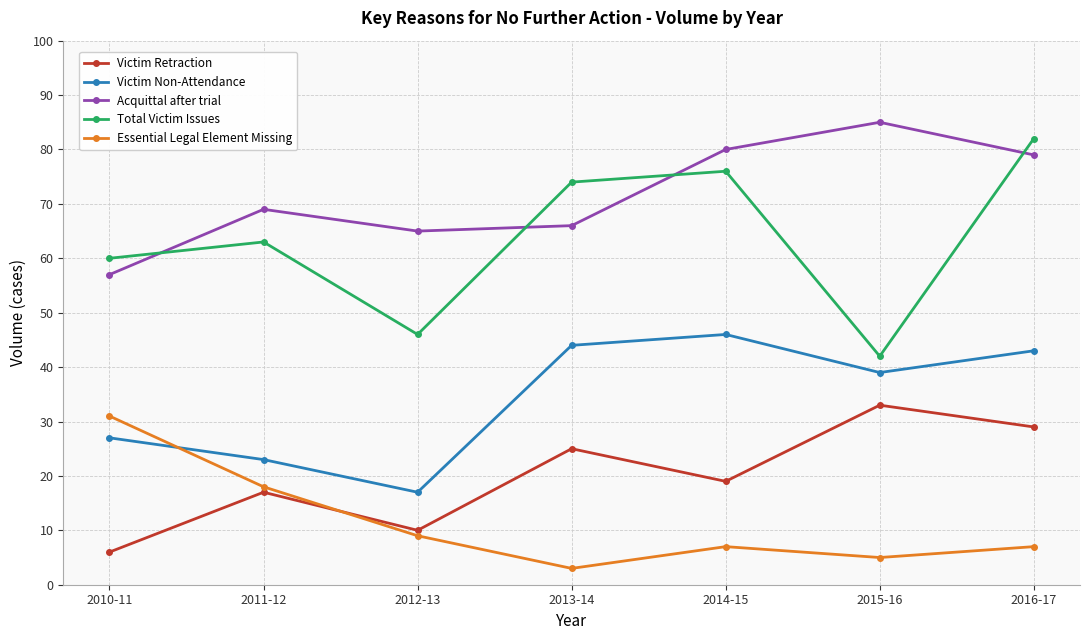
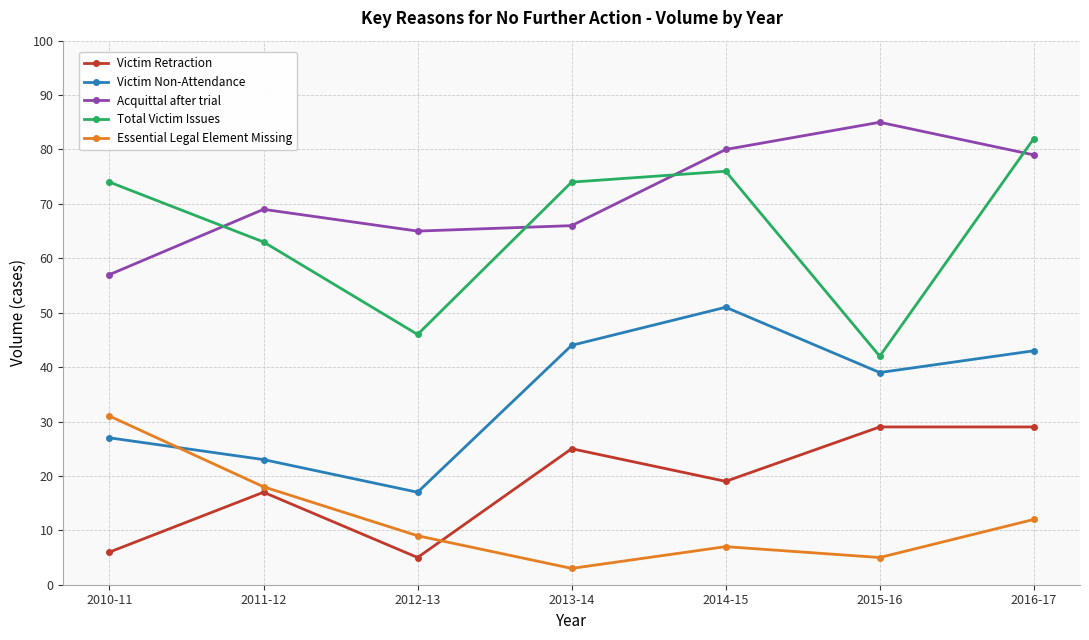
Total Victim Issues, 2010-11: 60 -> 74
Victim Retraction, 2012-13: 10 -> 5
Victim Non-Attendance, 2014-15: 46 -> 51
Victim Retraction, 2015-16: 33 -> 29
Essential Legal Element Missing, 2016-17: 7 -> 12
